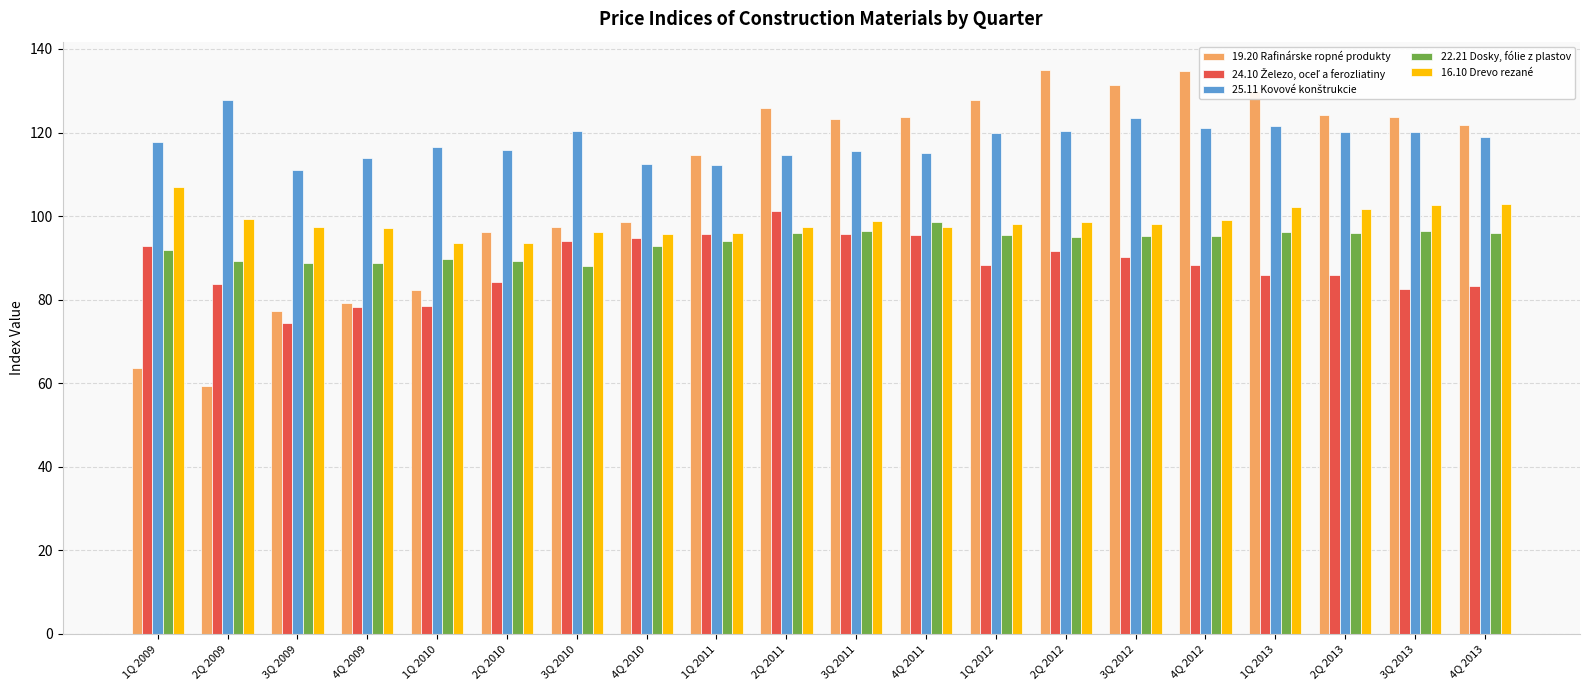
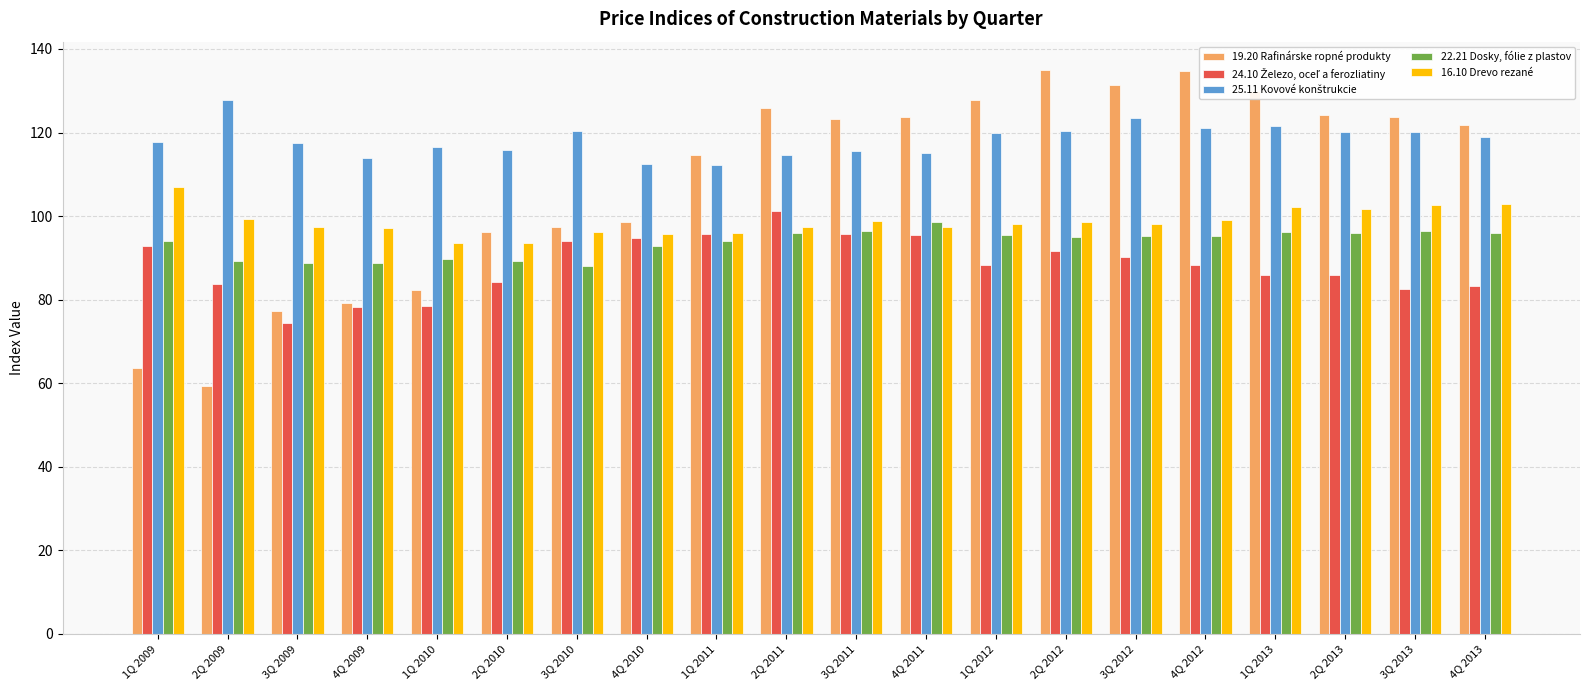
22.21 Dosky, fólie z plastov, 1Q 2009: 92 -> 94
25.11 Kovové konštrukcie, 3Q 2009: 111 -> 118
